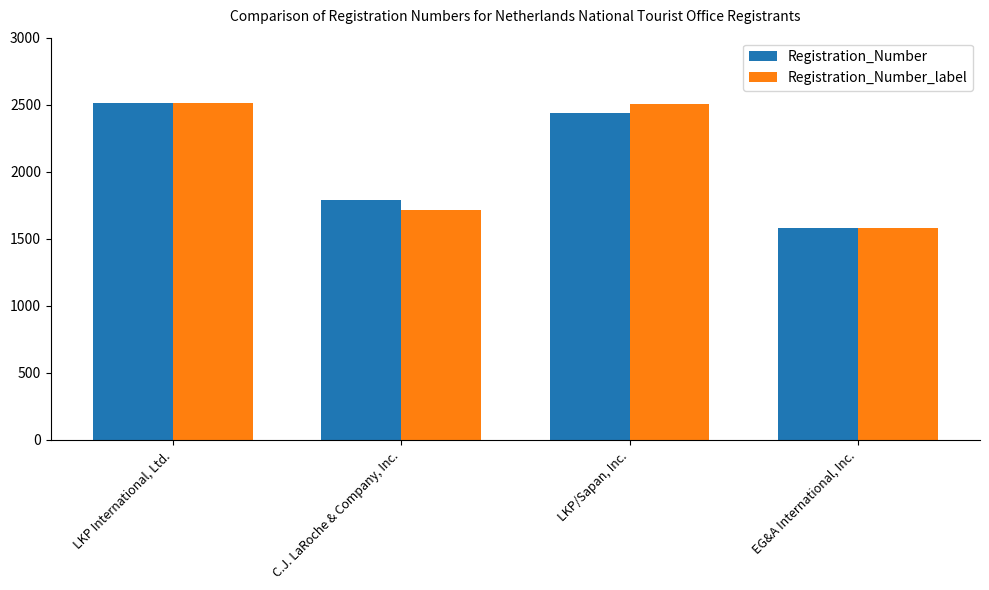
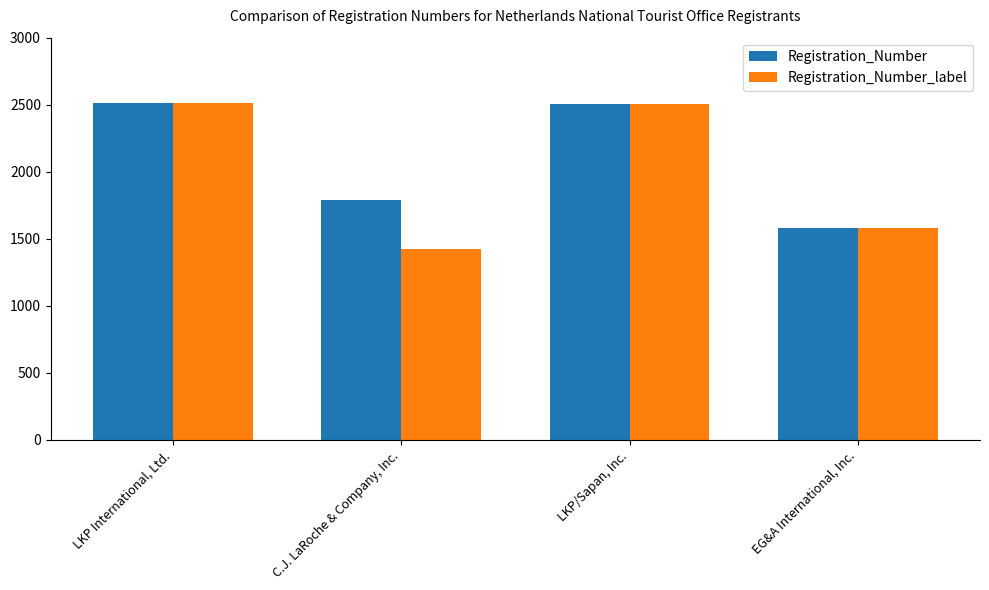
Registration_Number_label, C.J. LaRoche & Company, Inc.: 1720 -> 1430
Registration_Number, LKP/Sapan, Inc.: 2440 -> 2500
